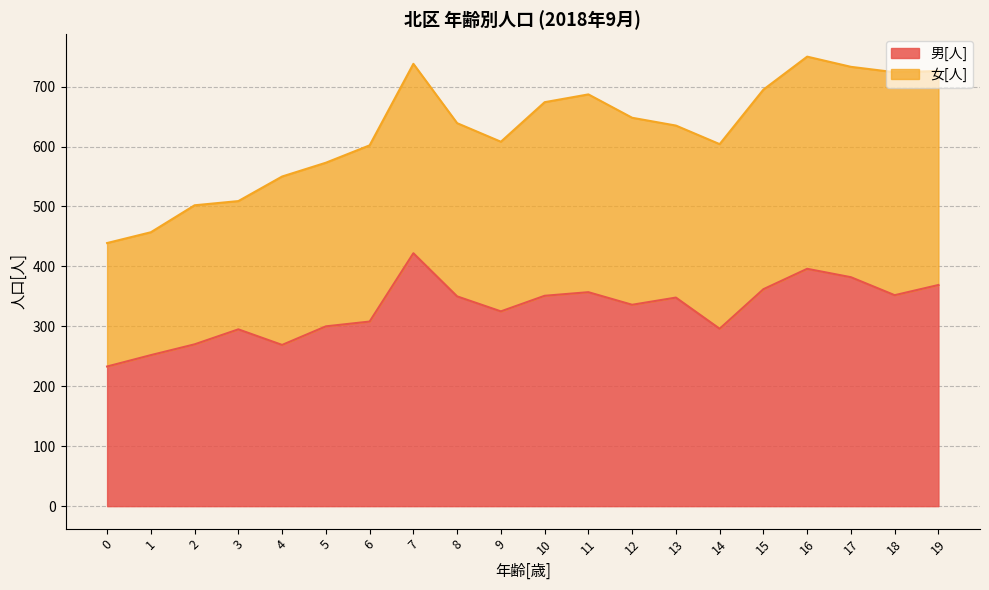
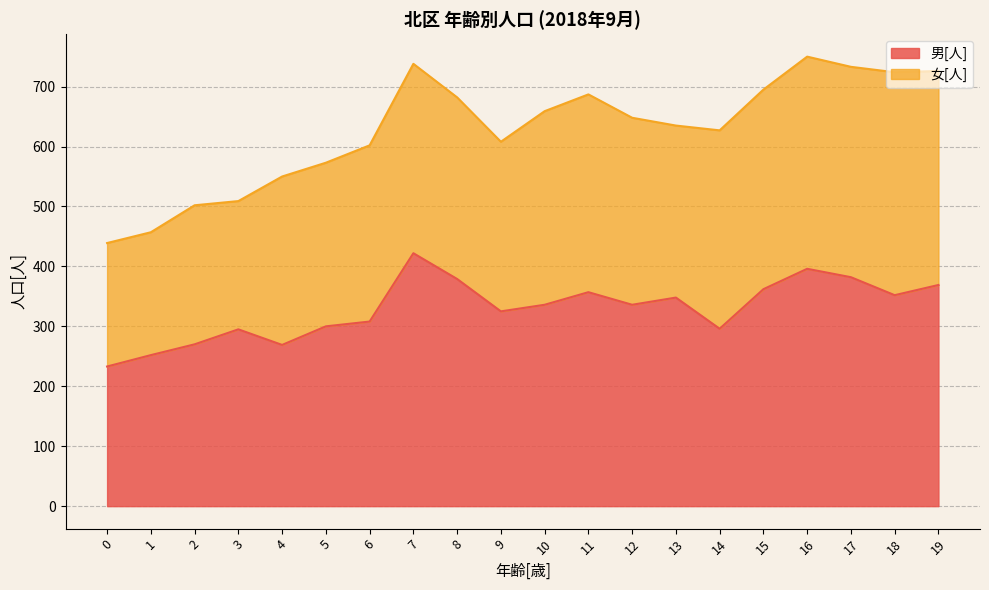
男[人], 8: 350 -> 380
女[人], 8: 290 -> 300
男[人], 10: 350 -> 340
女[人], 14: 310 -> 330
